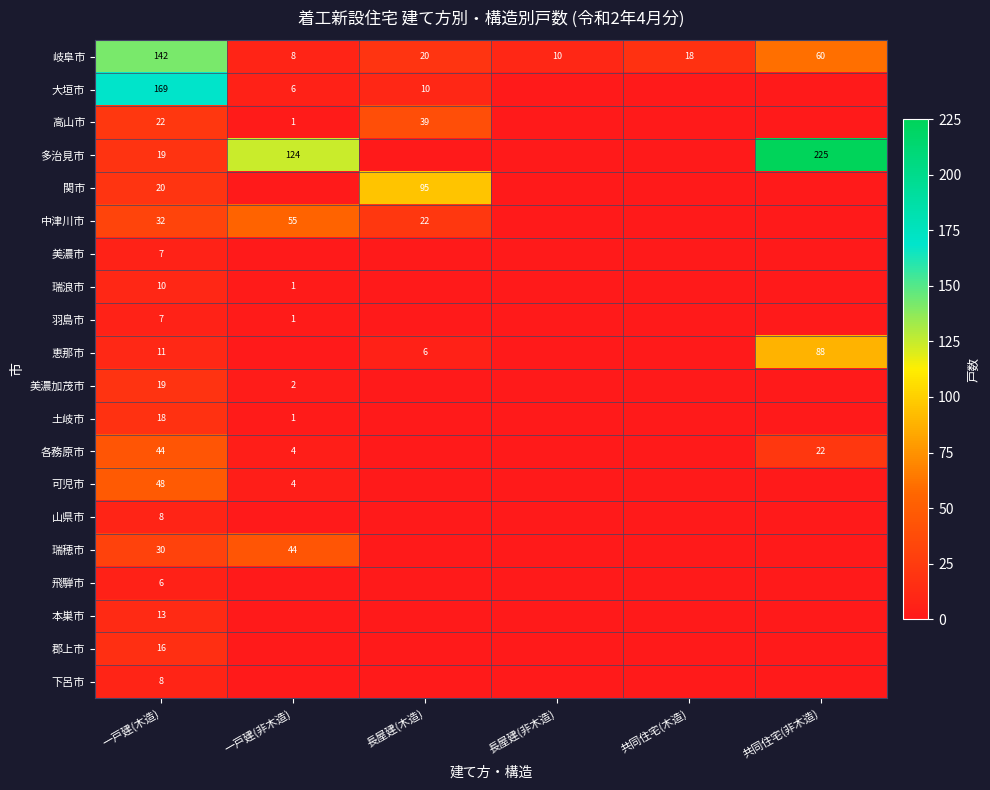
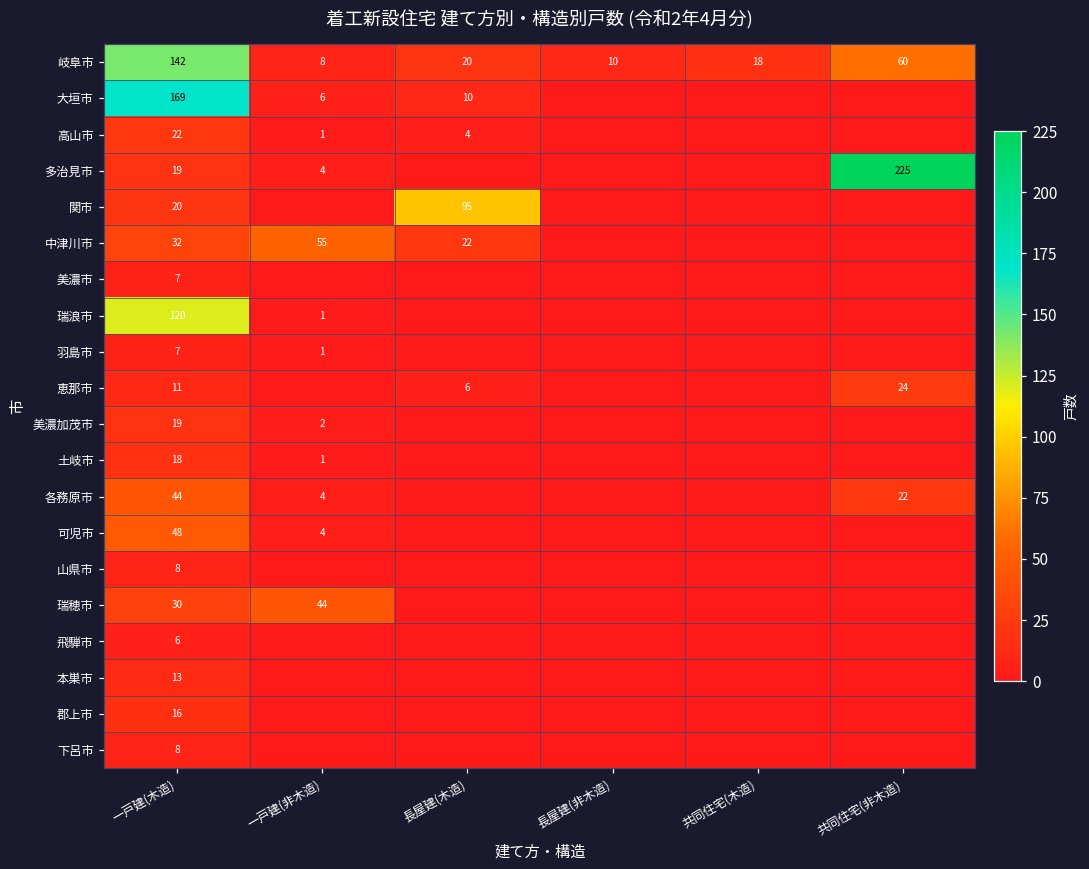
高山市, 長屋建(木造): 39 -> 4
多治見市, 一戸建(非木造): 124 -> 4
瑞浪市, 一戸建(木造): 10 -> 120
恵那市, 共同住宅(非木造): 88 -> 24
